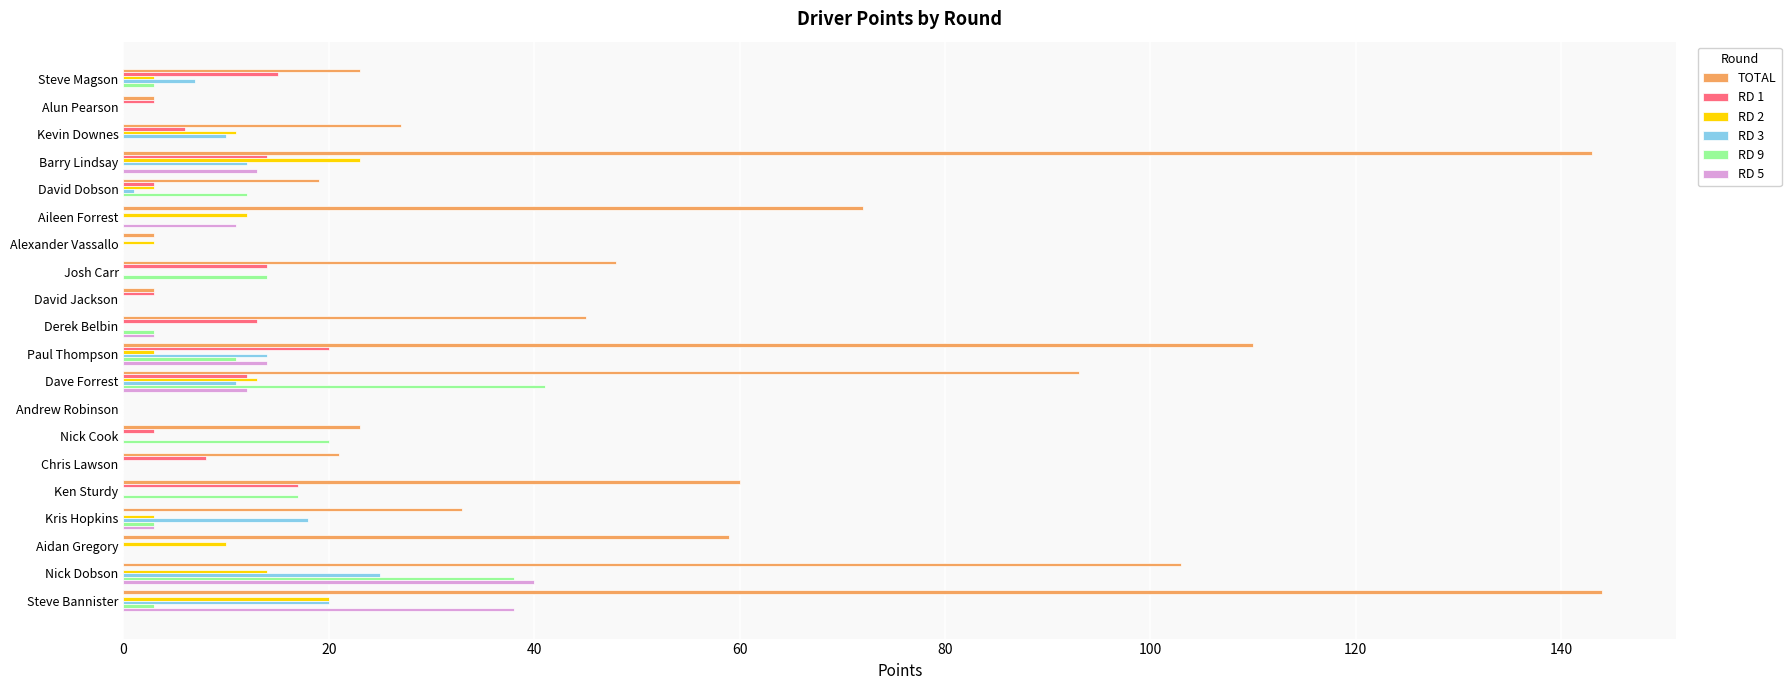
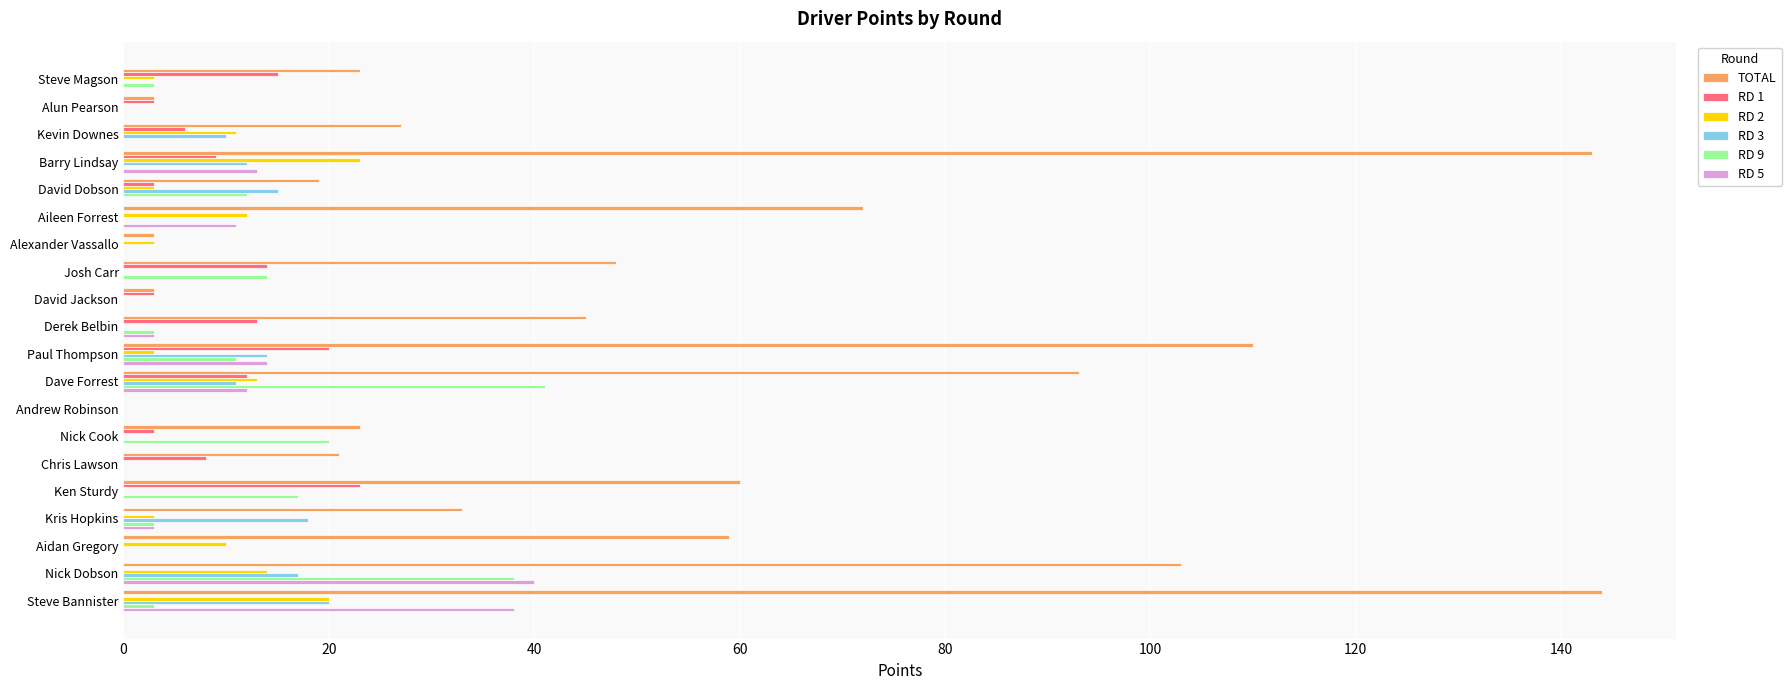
RD 3, Steve Magson: 7 -> 0
RD 1, Barry Lindsay: 14 -> 9
RD 3, David Dobson: 1 -> 15
RD 1, Ken Sturdy: 17 -> 23
RD 3, Nick Dobson: 25 -> 17
